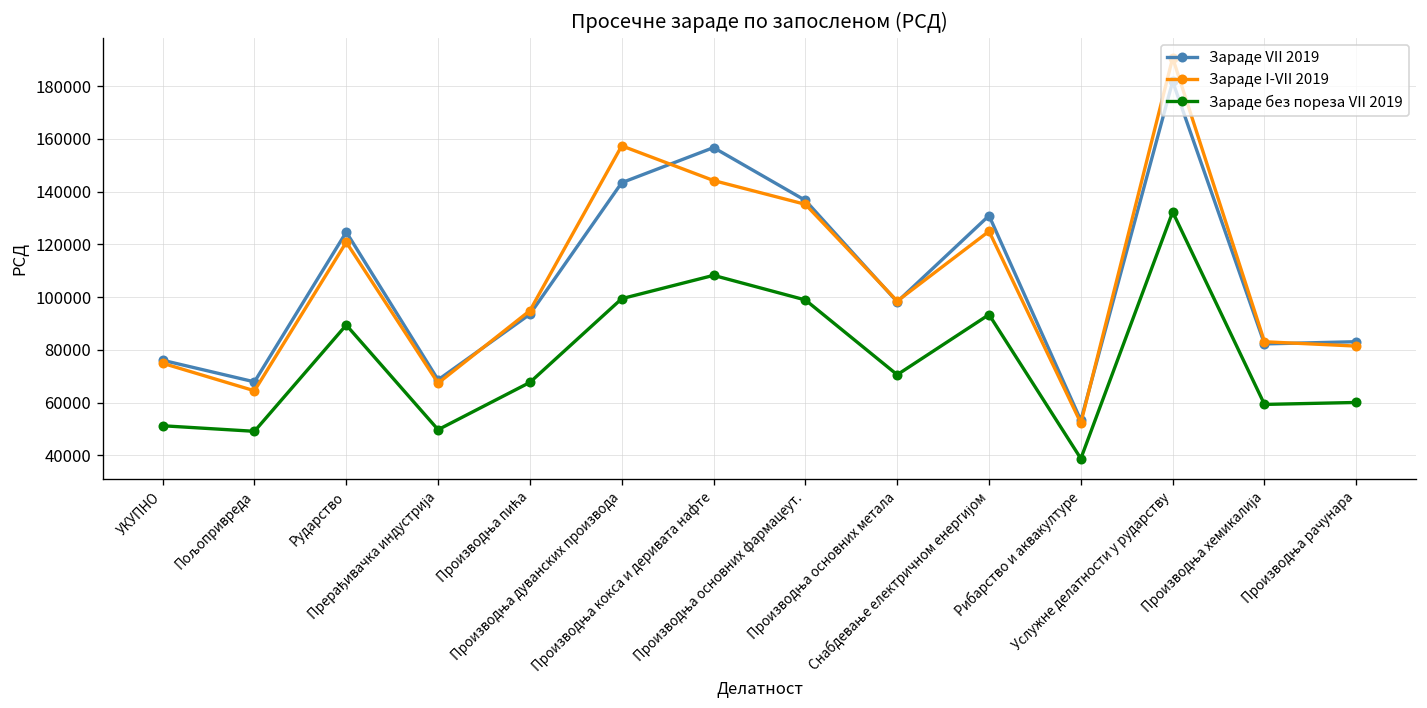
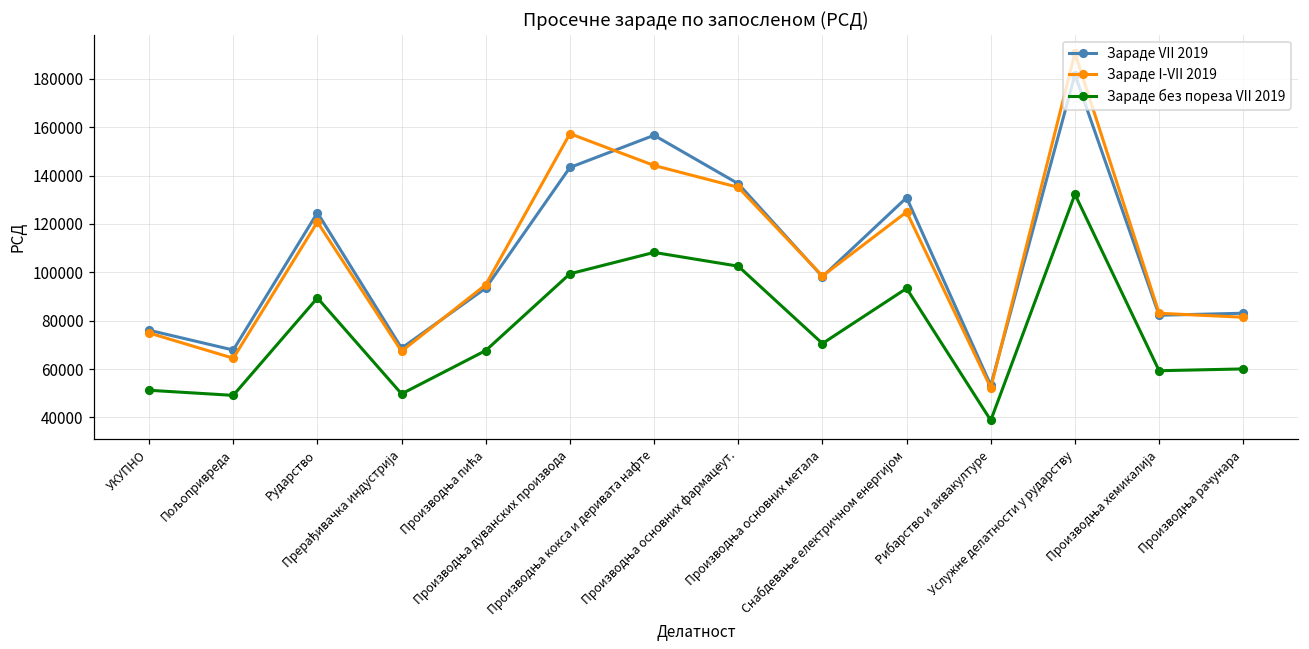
Зараде без пореза VII 2019, Производња основних фармацеут.: 99000 -> 103000
